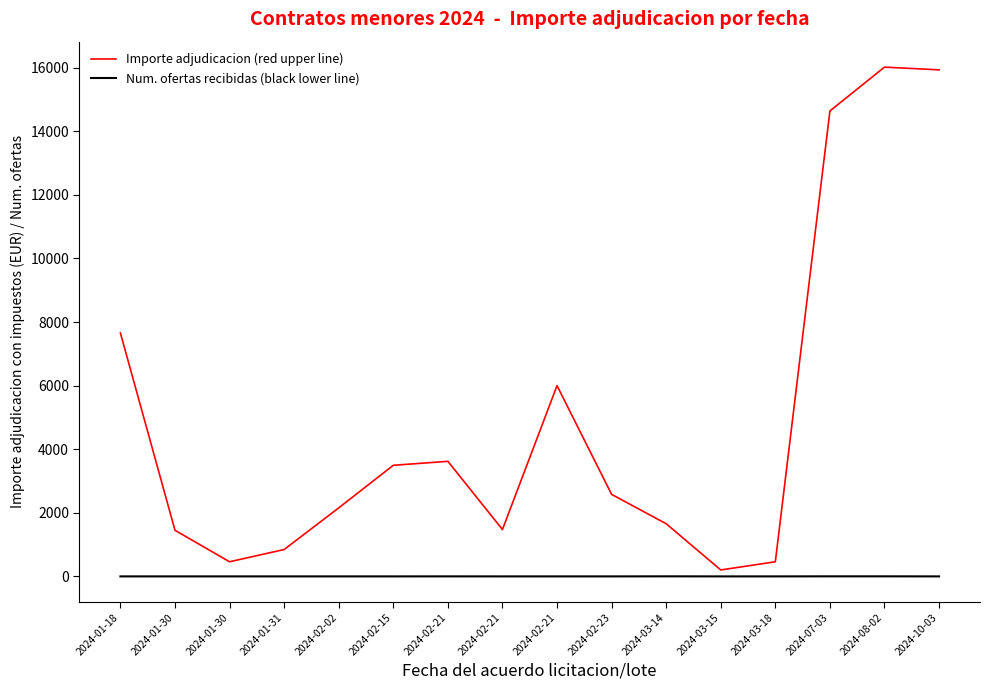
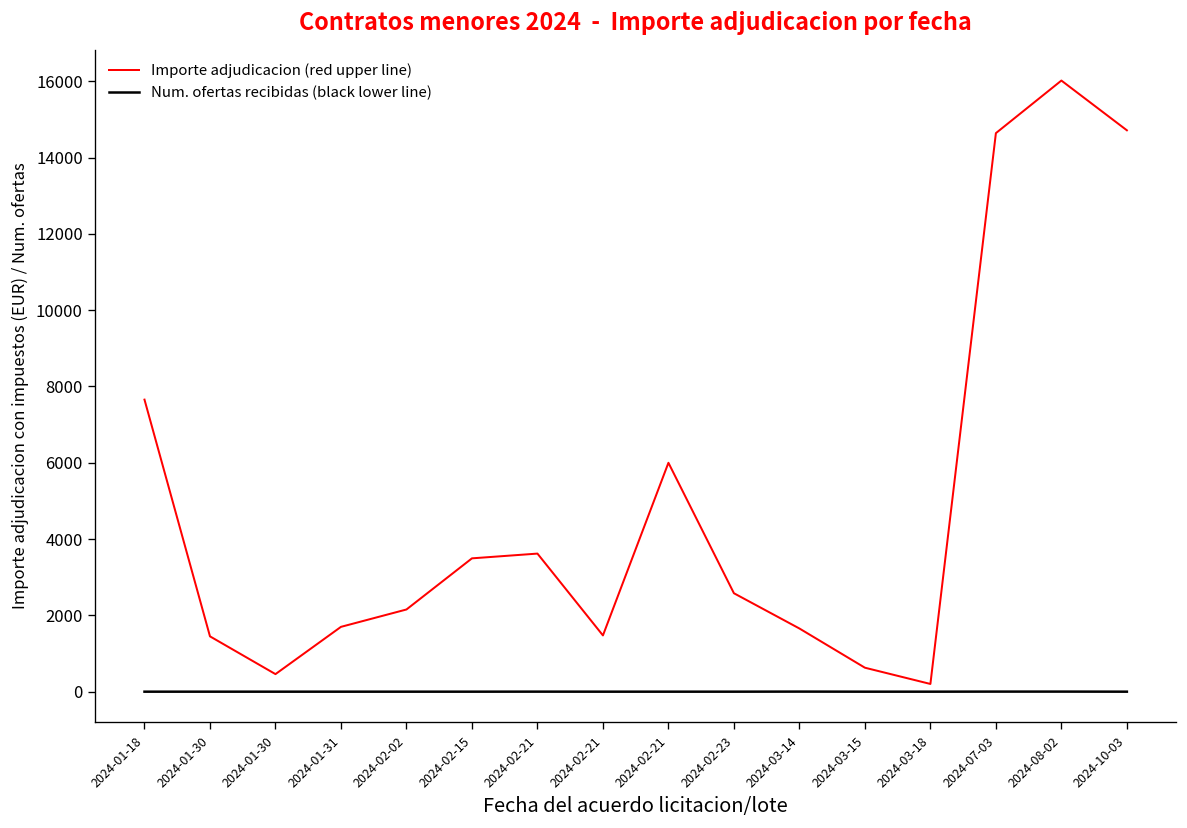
Importe adjudicacion (red upper line), 2024-01-31: 800 -> 1700
Importe adjudicacion (red upper line), 2024-03-15: 200 -> 600
Importe adjudicacion (red upper line), 2024-03-18: 500 -> 200
Importe adjudicacion (red upper line), 2024-10-03: 15900 -> 14700
